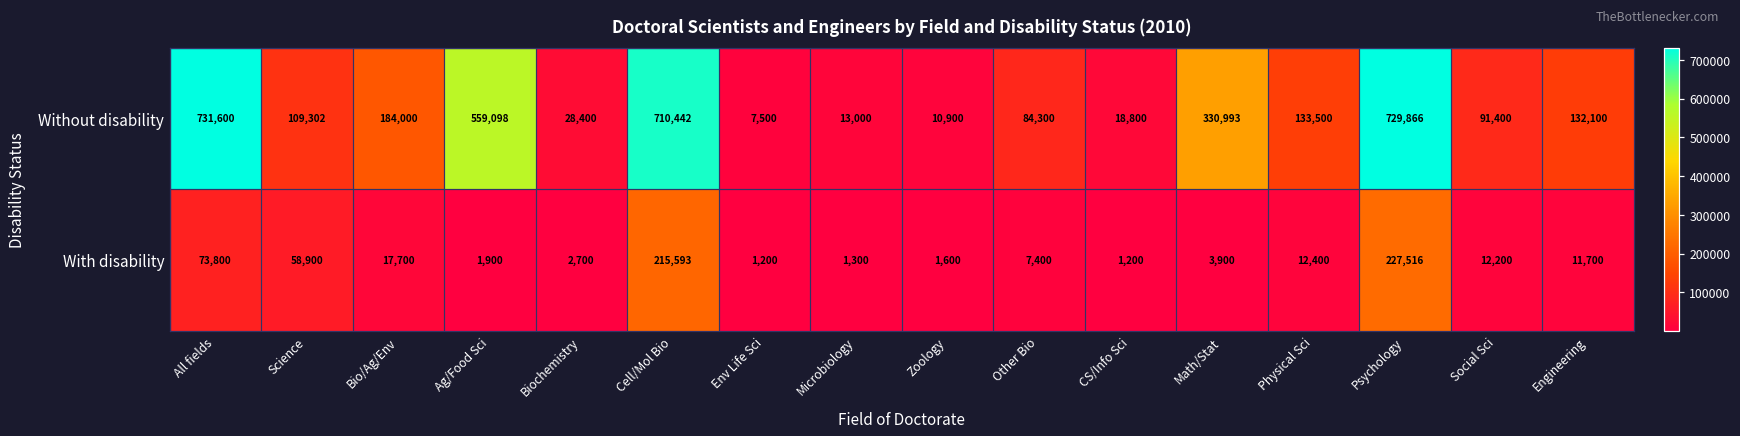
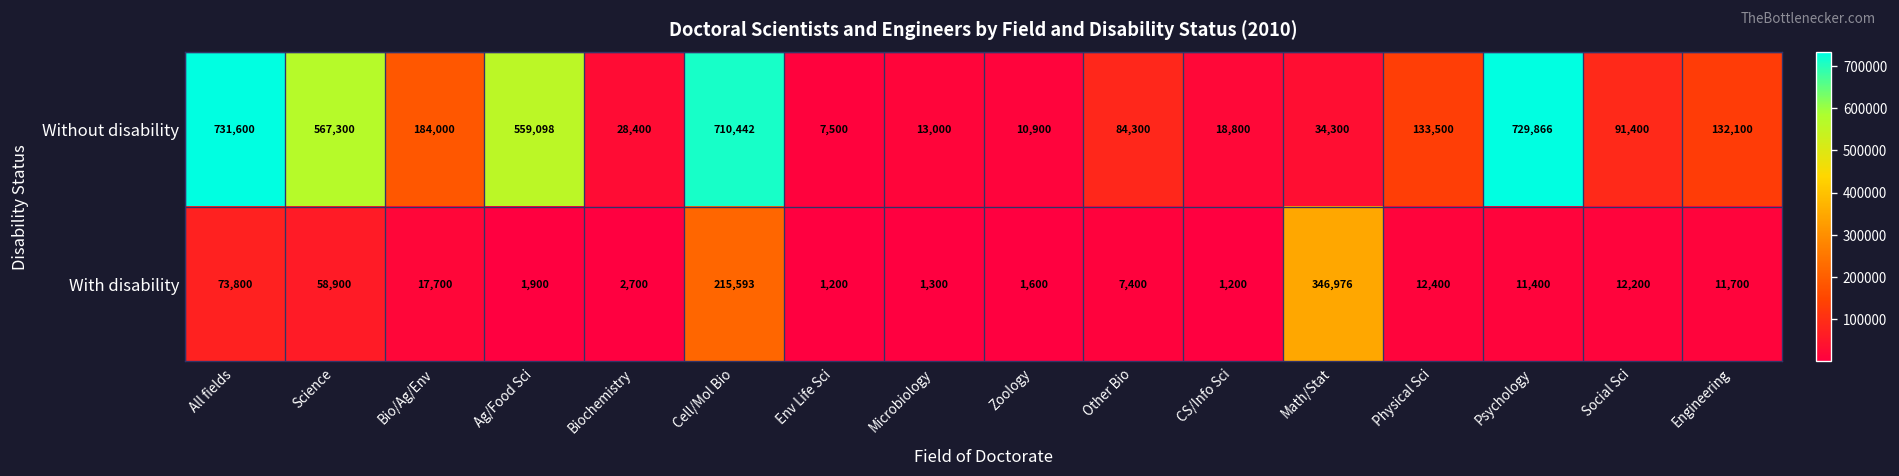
Without disability, Science: 109,302 -> 567,300
Without disability, Math/Stat: 330,993 -> 34,300
With disability, Math/Stat: 3,900 -> 346,976
With disability, Psychology: 227,516 -> 11,400
